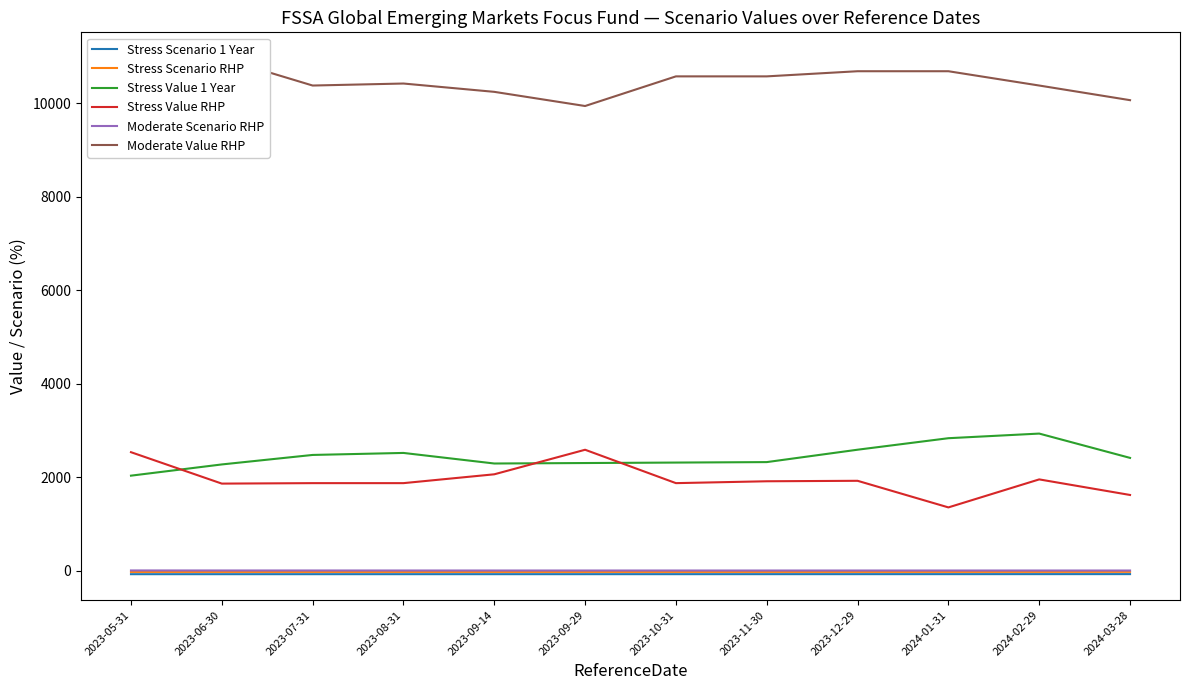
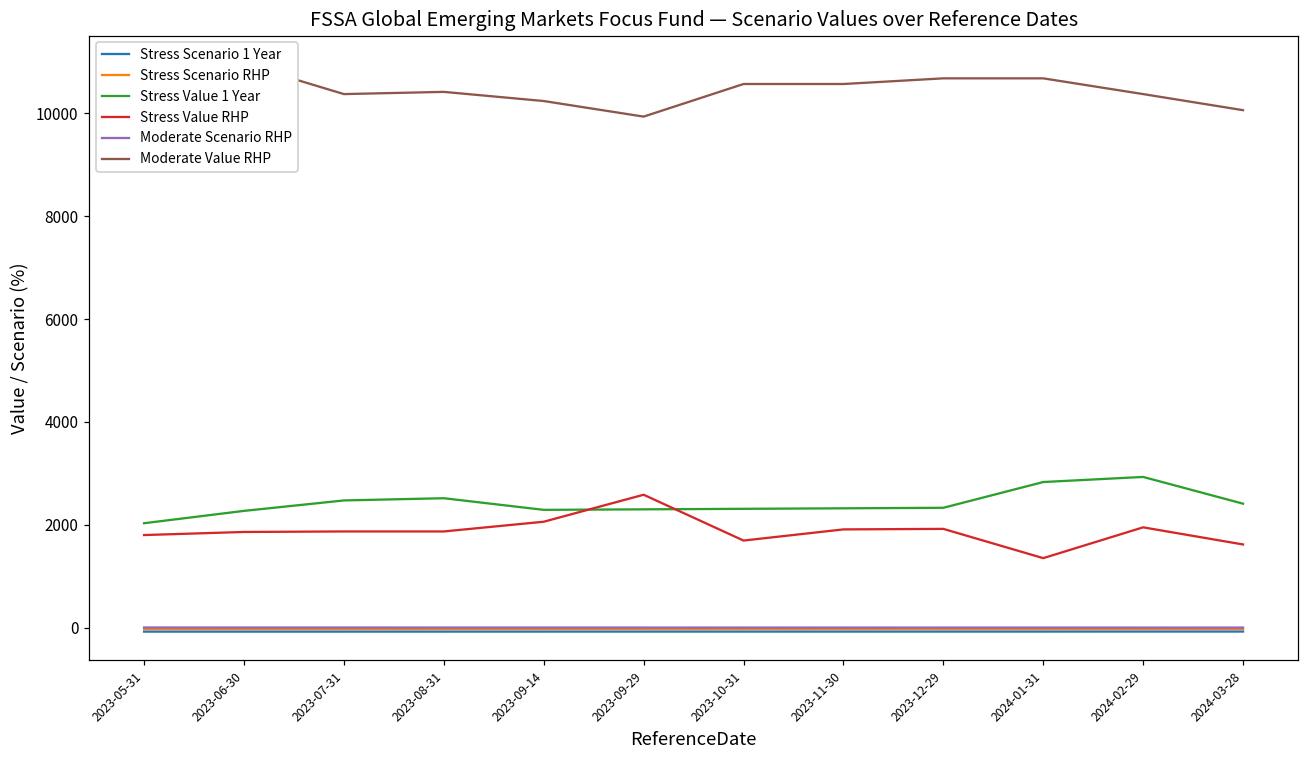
Stress Value RHP, 2023-05-31: 2500 -> 1800
Stress Value RHP, 2023-10-31: 1900 -> 1700
Stress Value 1 Year, 2023-12-29: 2600 -> 2300
